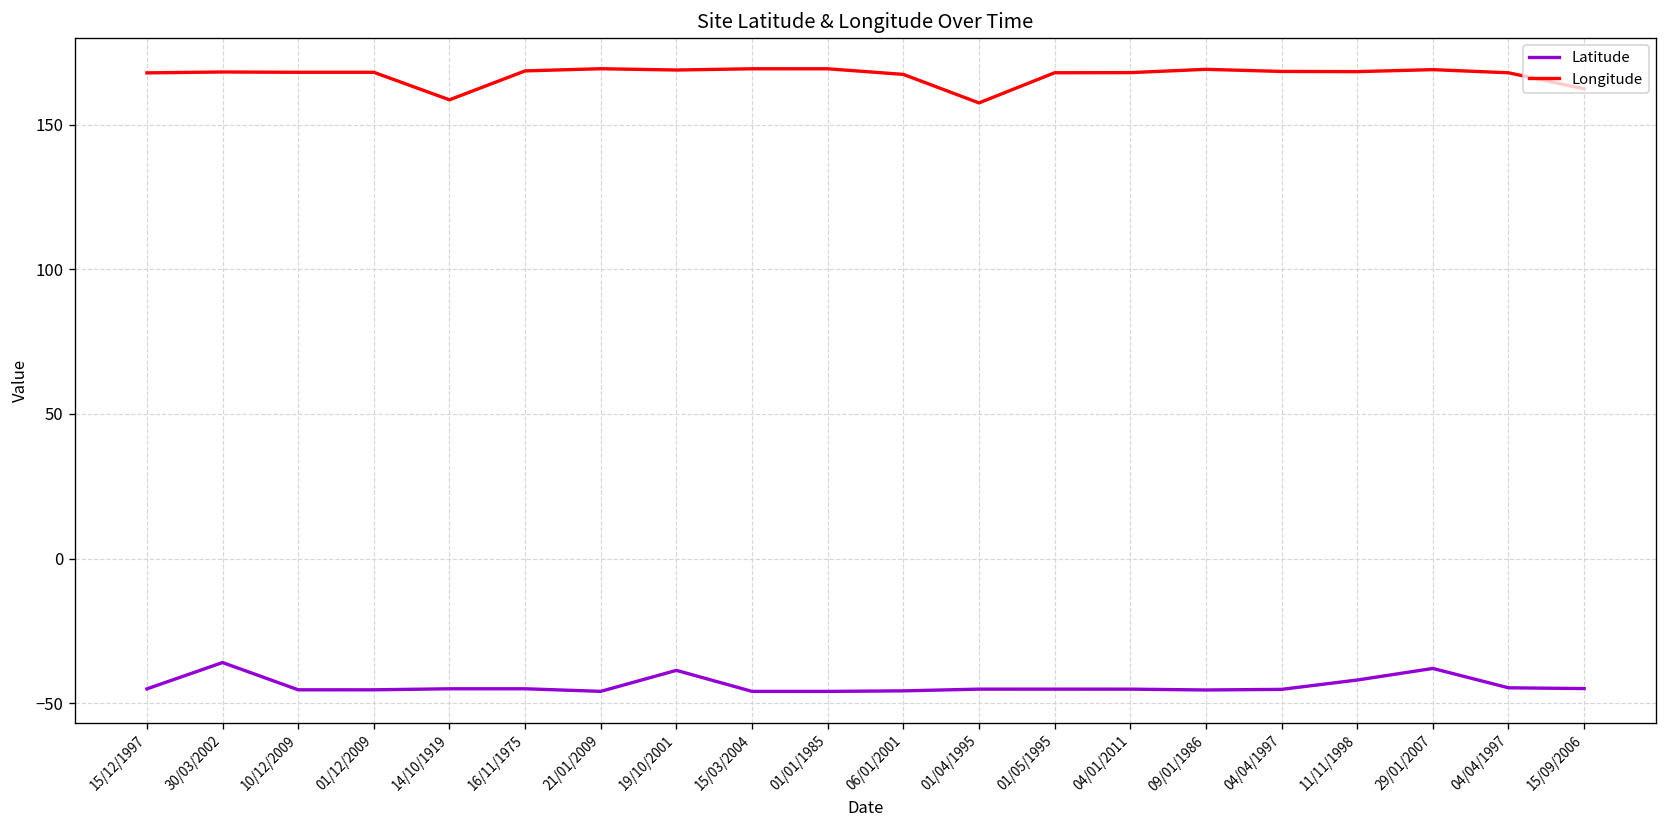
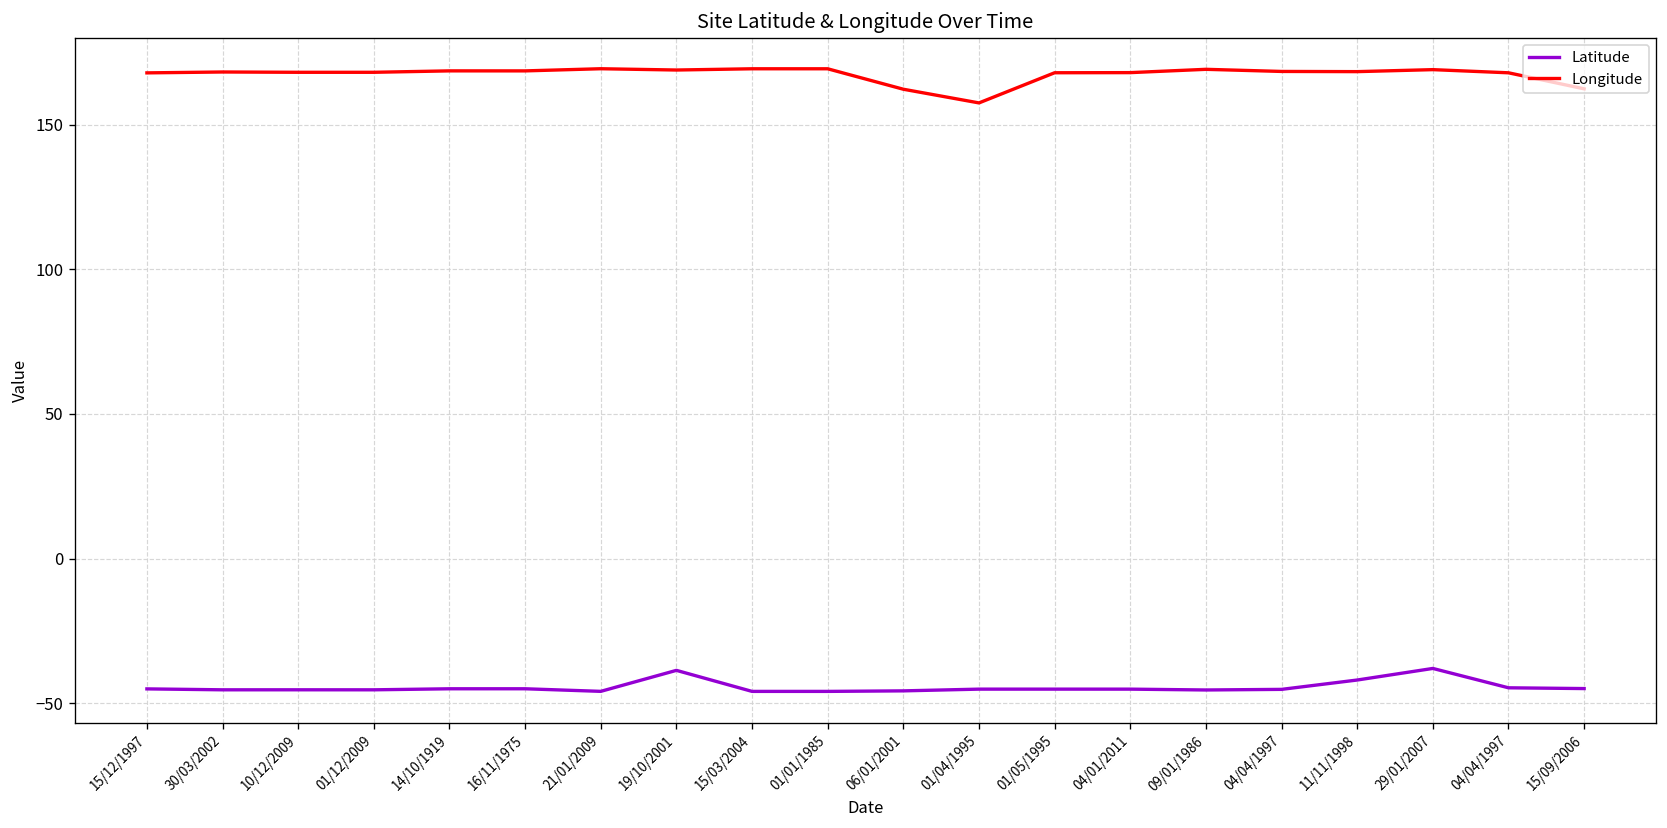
Latitude, 30/03/2002: -36 -> -45
Longitude, 14/10/1919: 159 -> 169
Longitude, 06/01/2001: 167 -> 162
